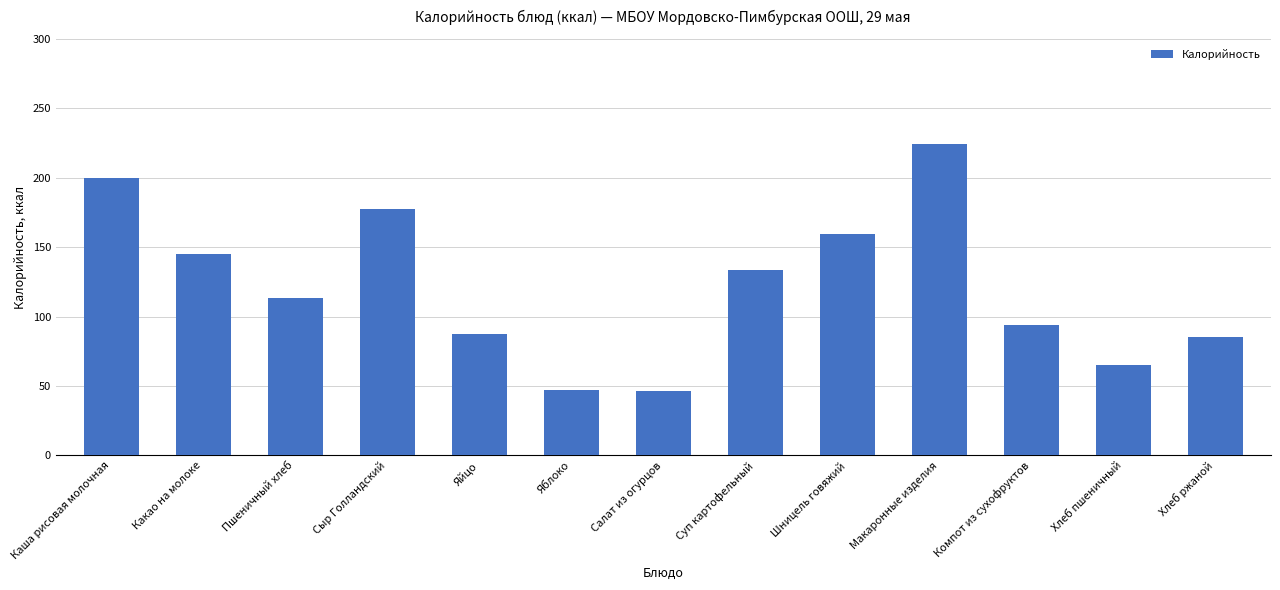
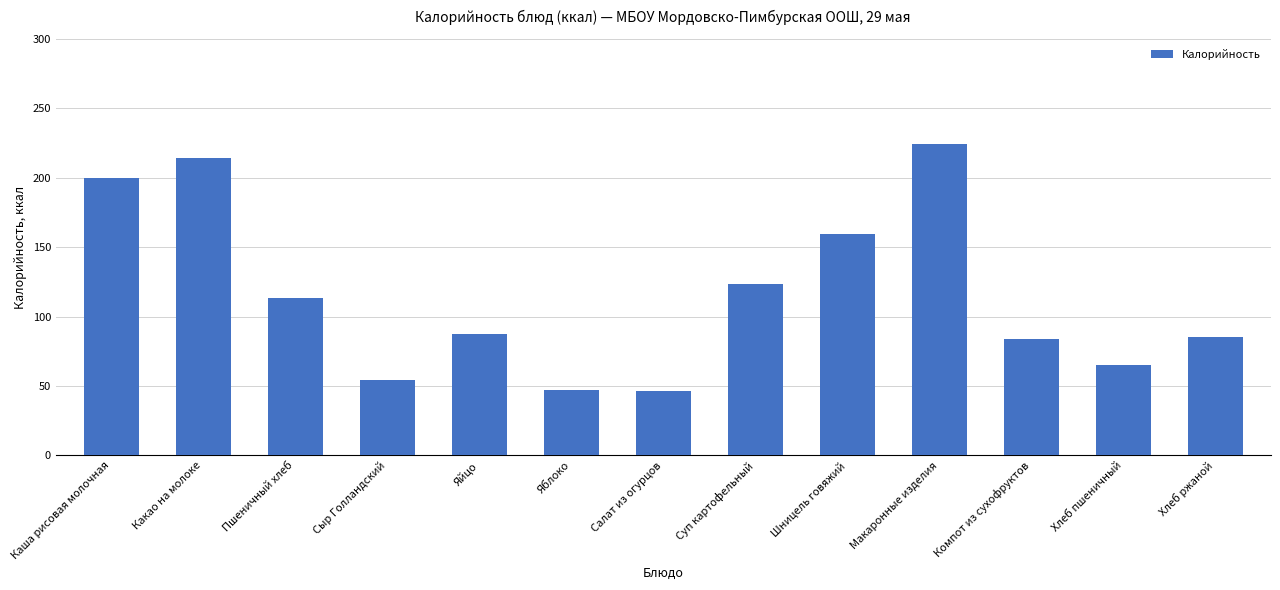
Какао на молоке: 145 -> 214
Сыр Голландский: 178 -> 55
Суп картофельный: 134 -> 124
Компот из сухофруктов: 94 -> 84
